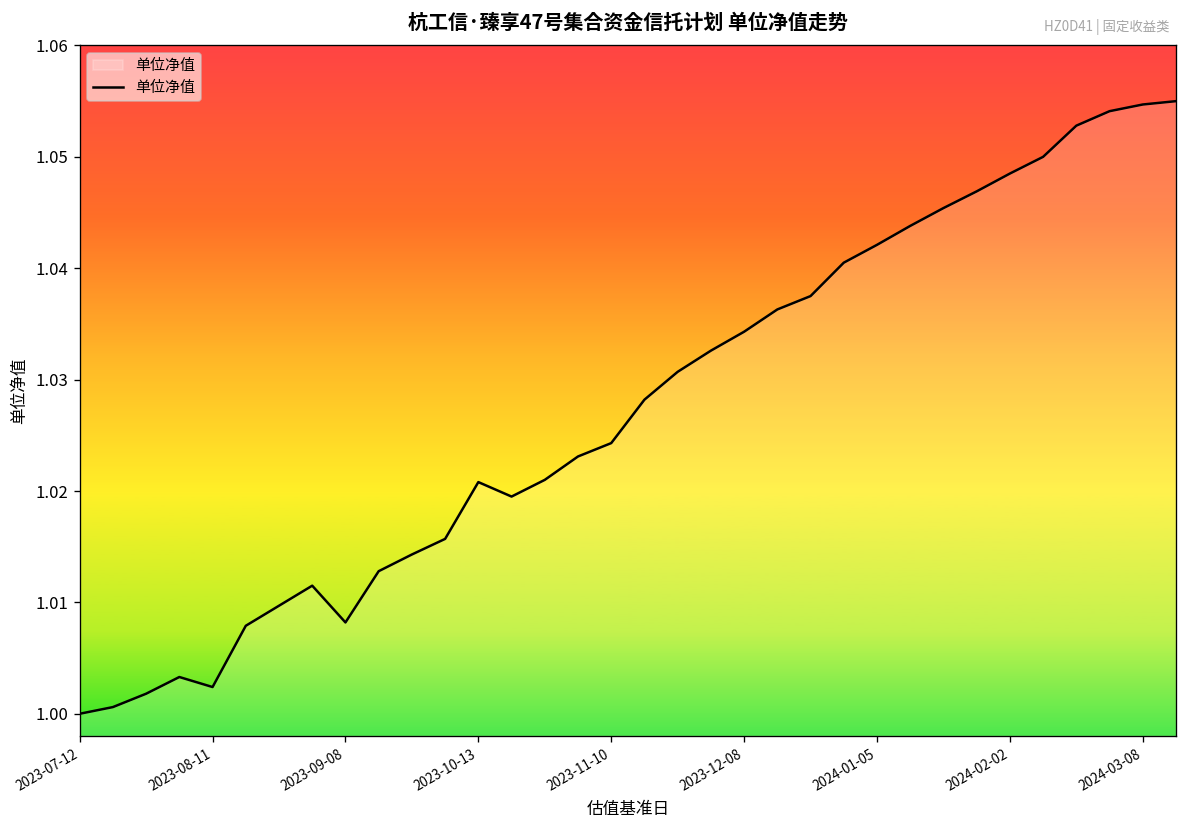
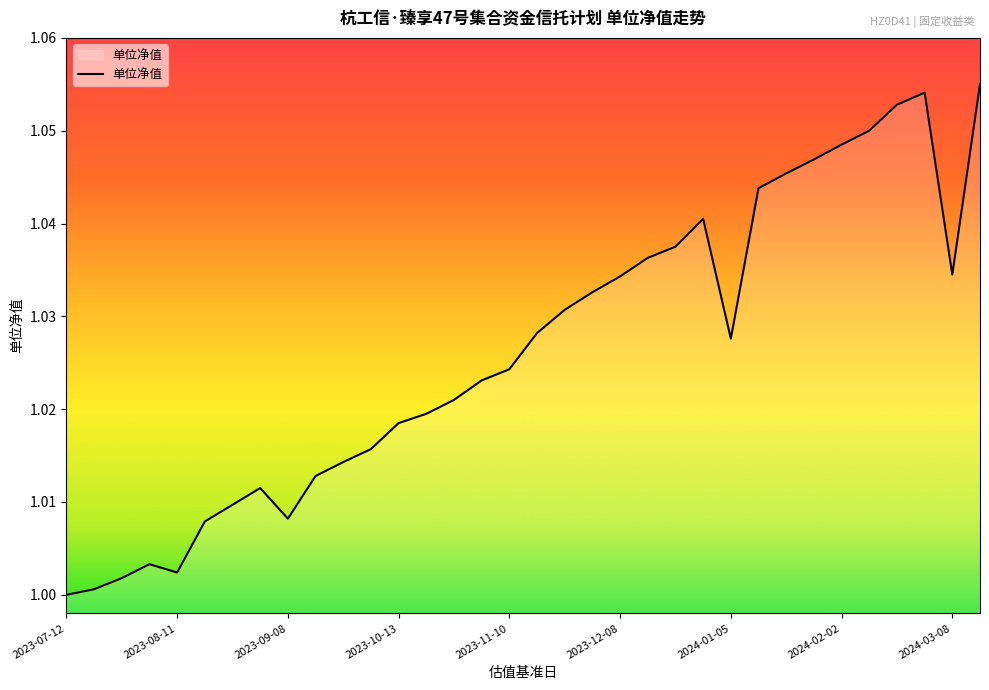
2023-10-13: 1.021 -> 1.019
2024-01-05: 1.042 -> 1.028
2024-03-08: 1.055 -> 1.035
